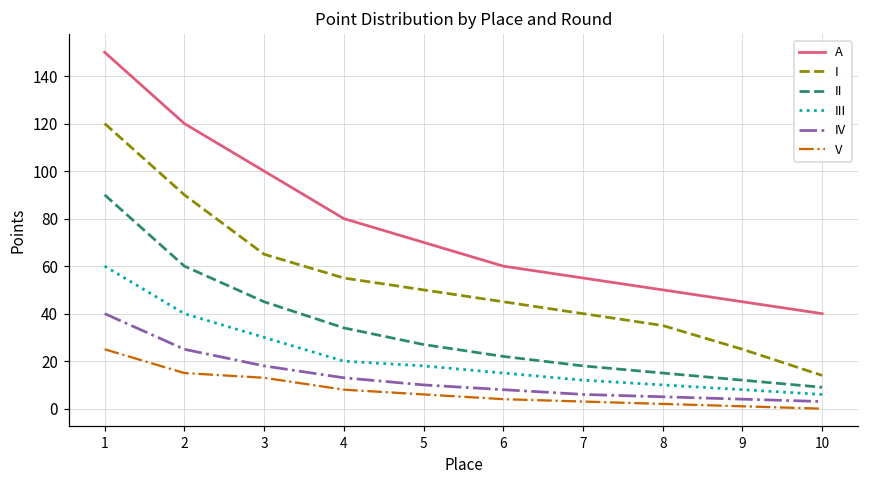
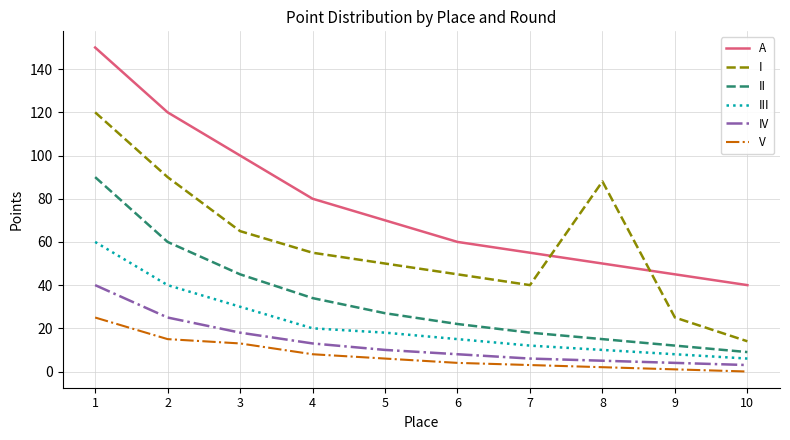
I, 8: 35 -> 88
